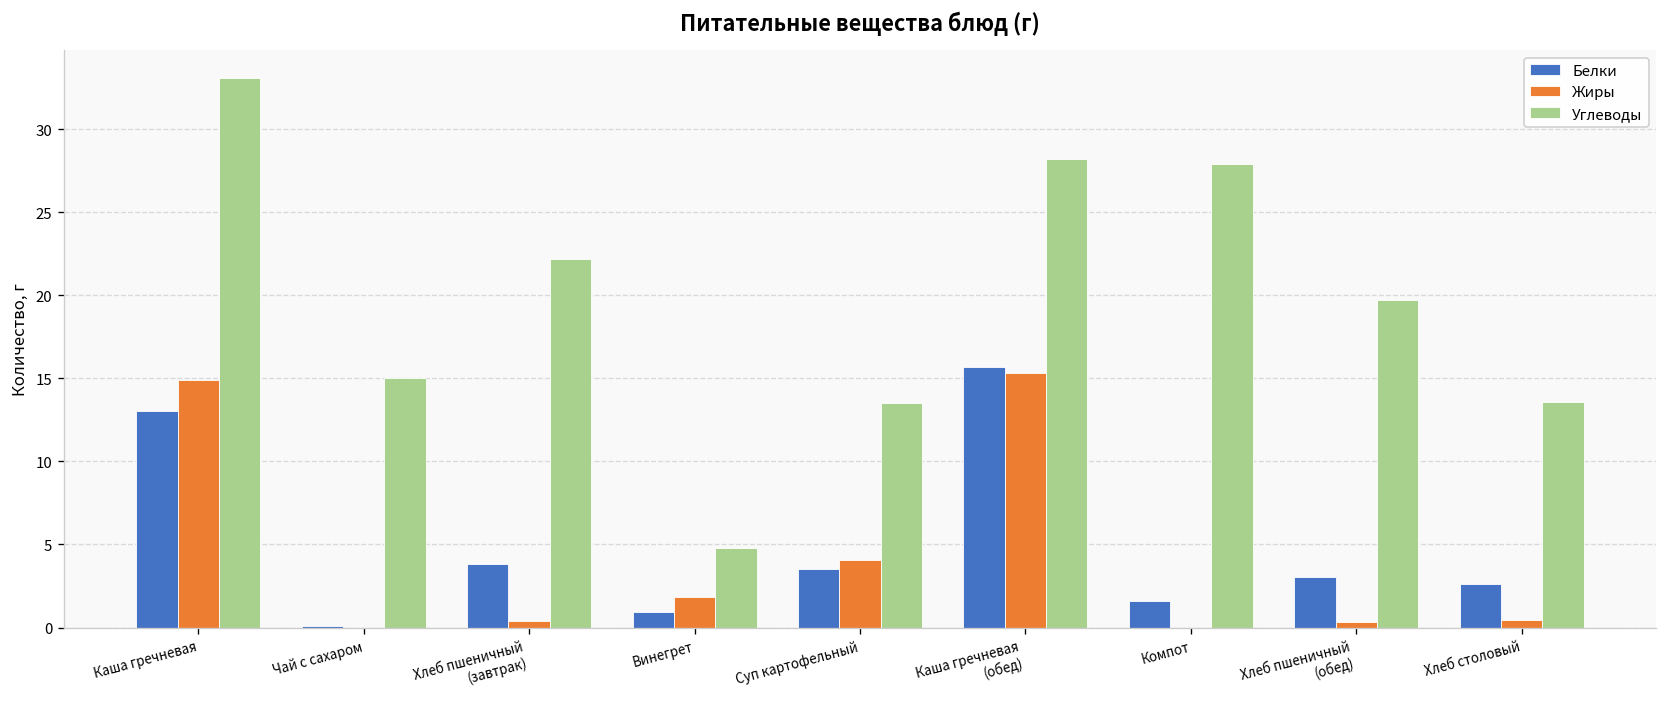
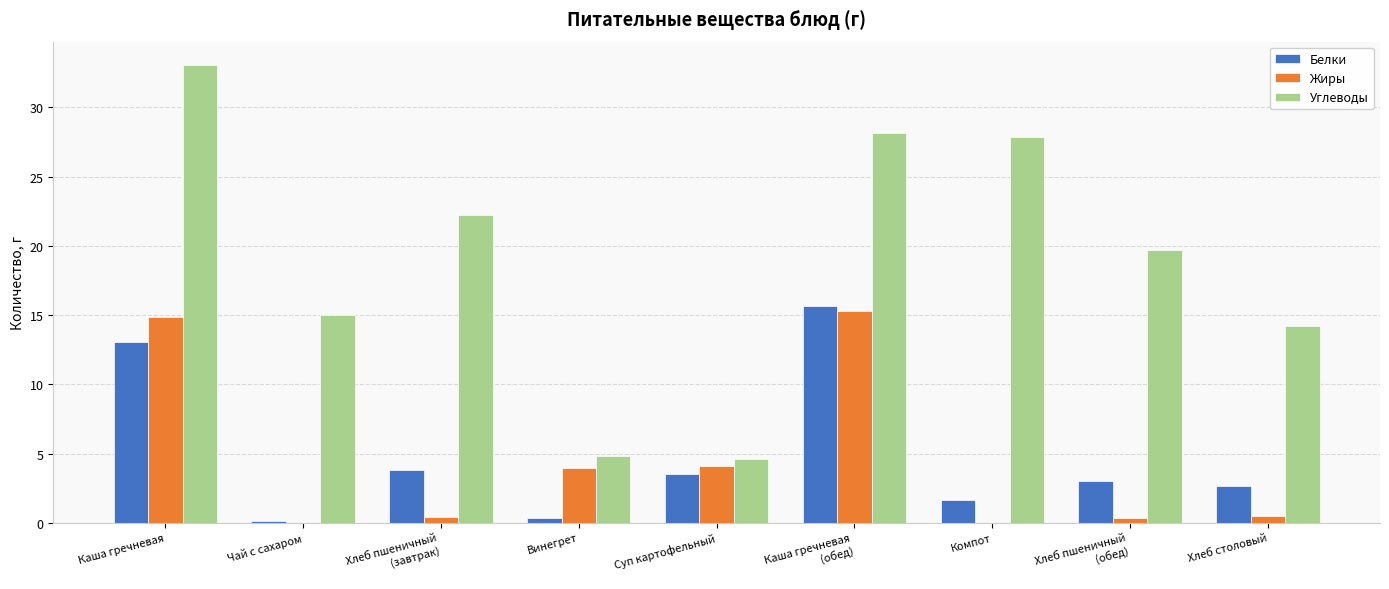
Белки, Винегрет: 0.9 -> 0.3
Жиры, Винегрет: 1.9 -> 3.9
Углеводы, Суп картофельный: 13.5 -> 4.6
Углеводы, Хлеб столовый: 13.6 -> 14.2
